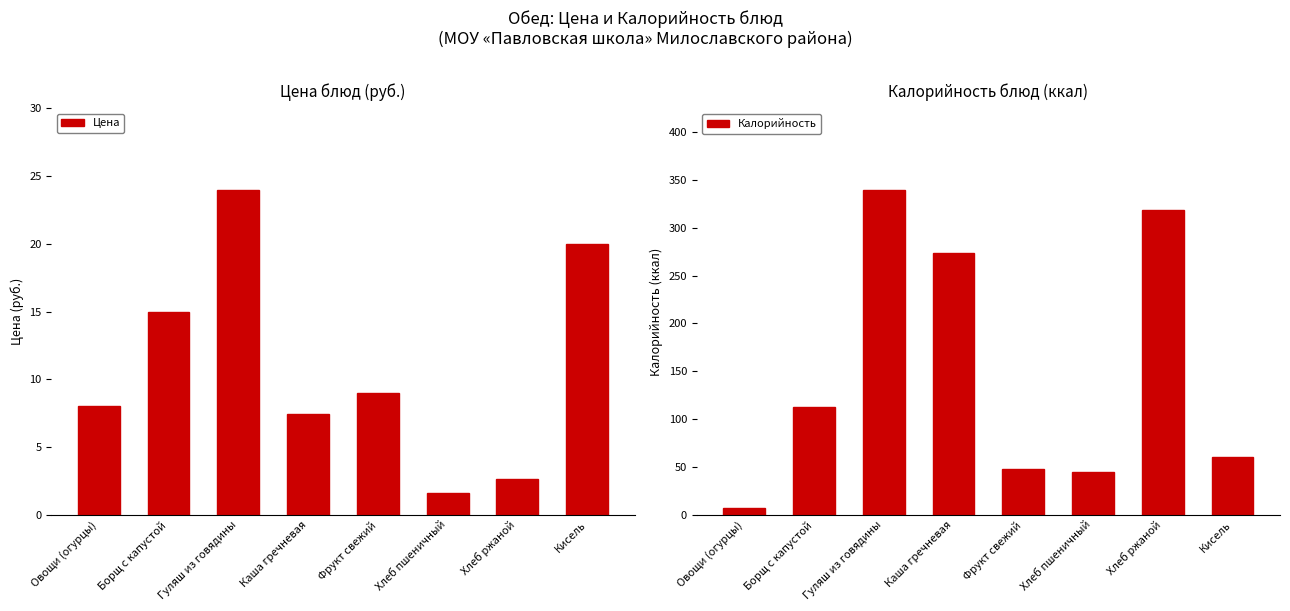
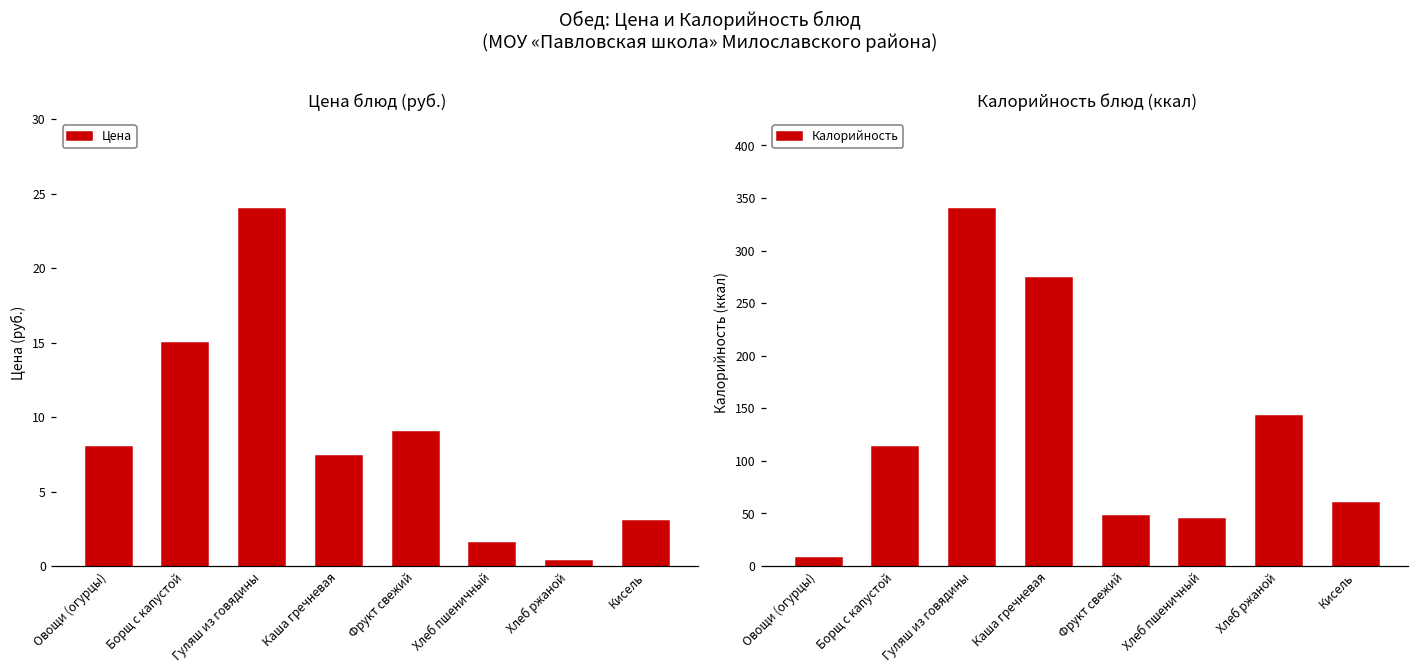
Цена блюд (руб.), Хлеб ржаной: 2.7 -> 0.3
Цена блюд (руб.), Кисель: 20 -> 3
Калорийность блюд (ккал), Хлеб ржаной: 320 -> 140
